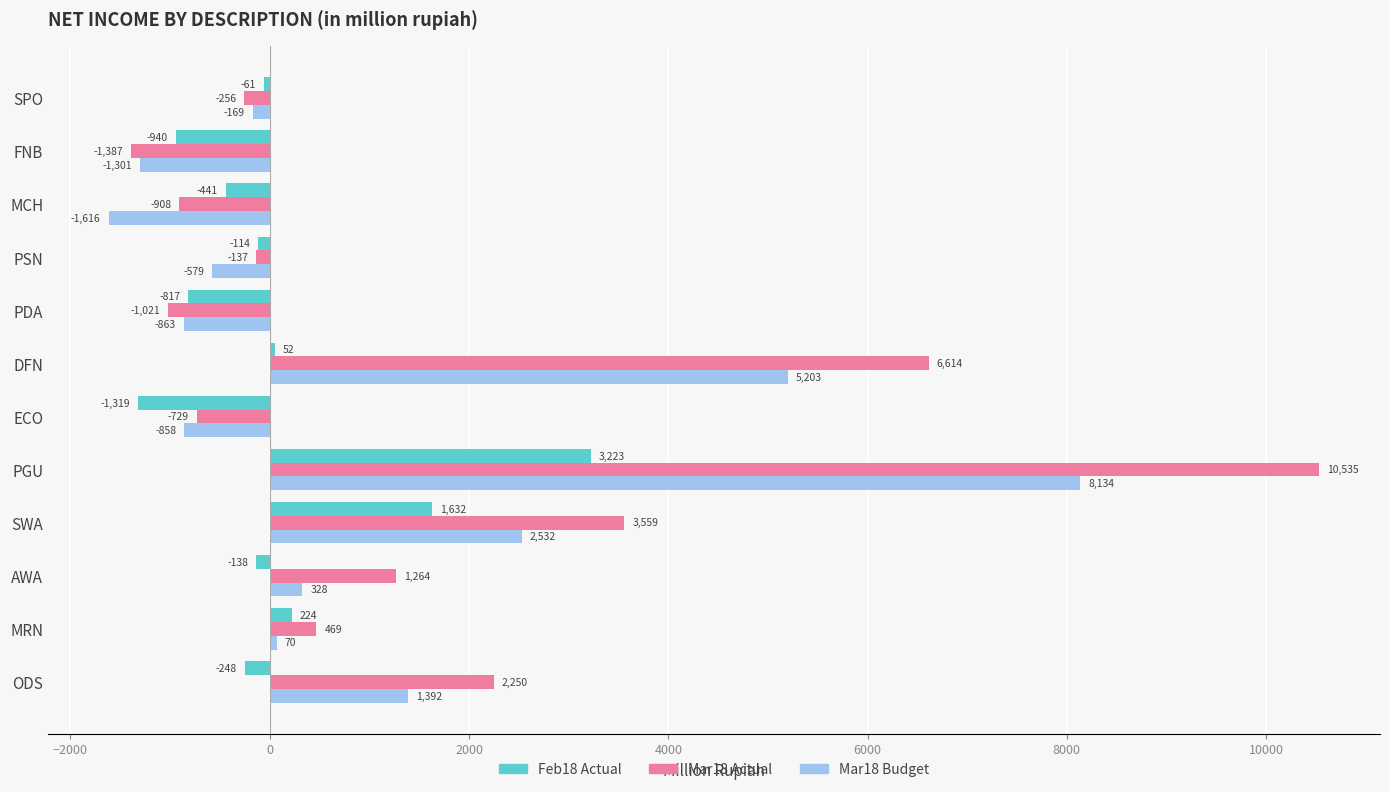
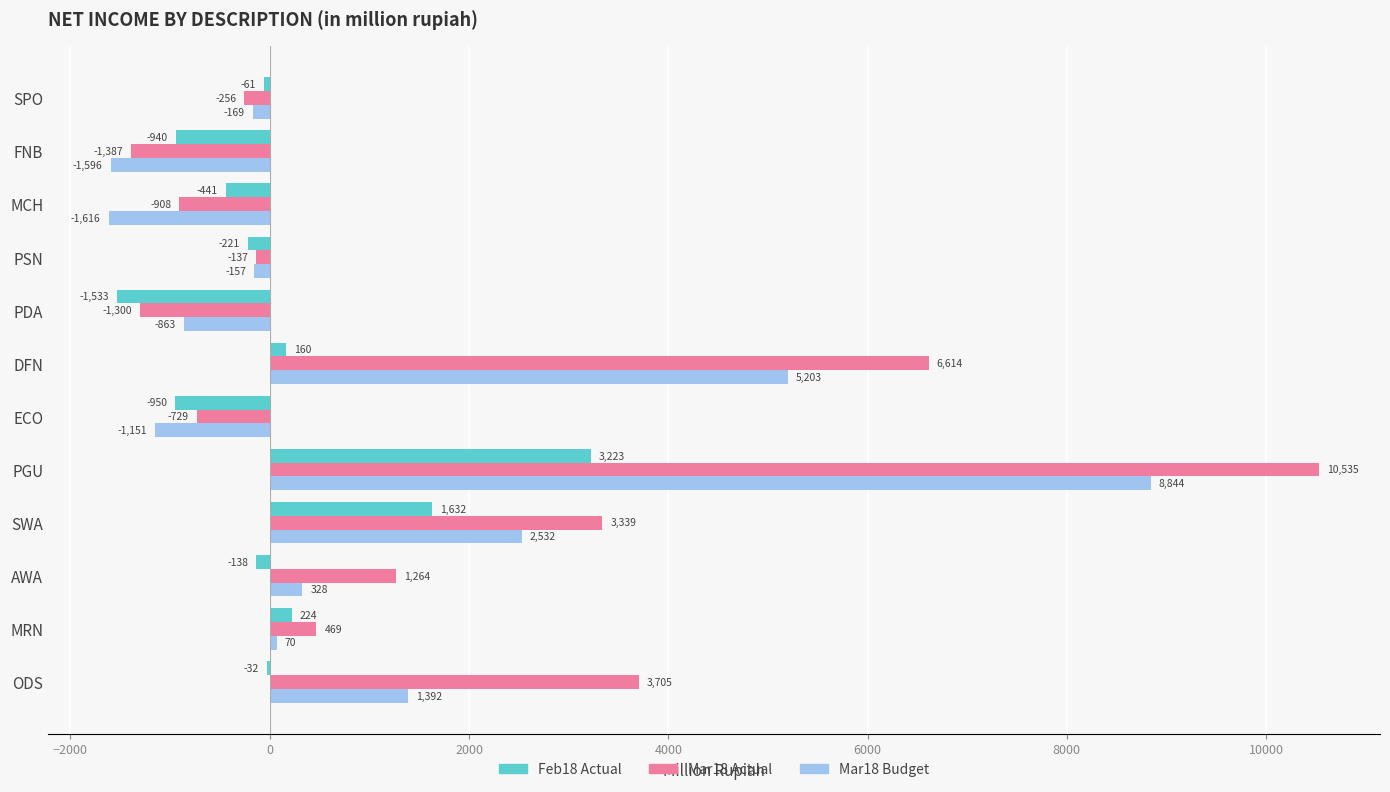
Mar18 Budget, FNB: -1,301 -> -1,596
Feb18 Actual, PSN: -114 -> -221
Mar18 Budget, PSN: -579 -> -157
Feb18 Actual, PDA: -817 -> -1,533
Mar18 Actual, PDA: -1,021 -> -1,300
Feb18 Actual, DFN: 52 -> 160
Feb18 Actual, ECO: -1,319 -> -950
Mar18 Budget, ECO: -858 -> -1,151
Mar18 Budget, PGU: 8,134 -> 8,844
Mar18 Actual, SWA: 3,559 -> 3,339
Feb18 Actual, ODS: -248 -> -32
Mar18 Actual, ODS: 2,250 -> 3,705
